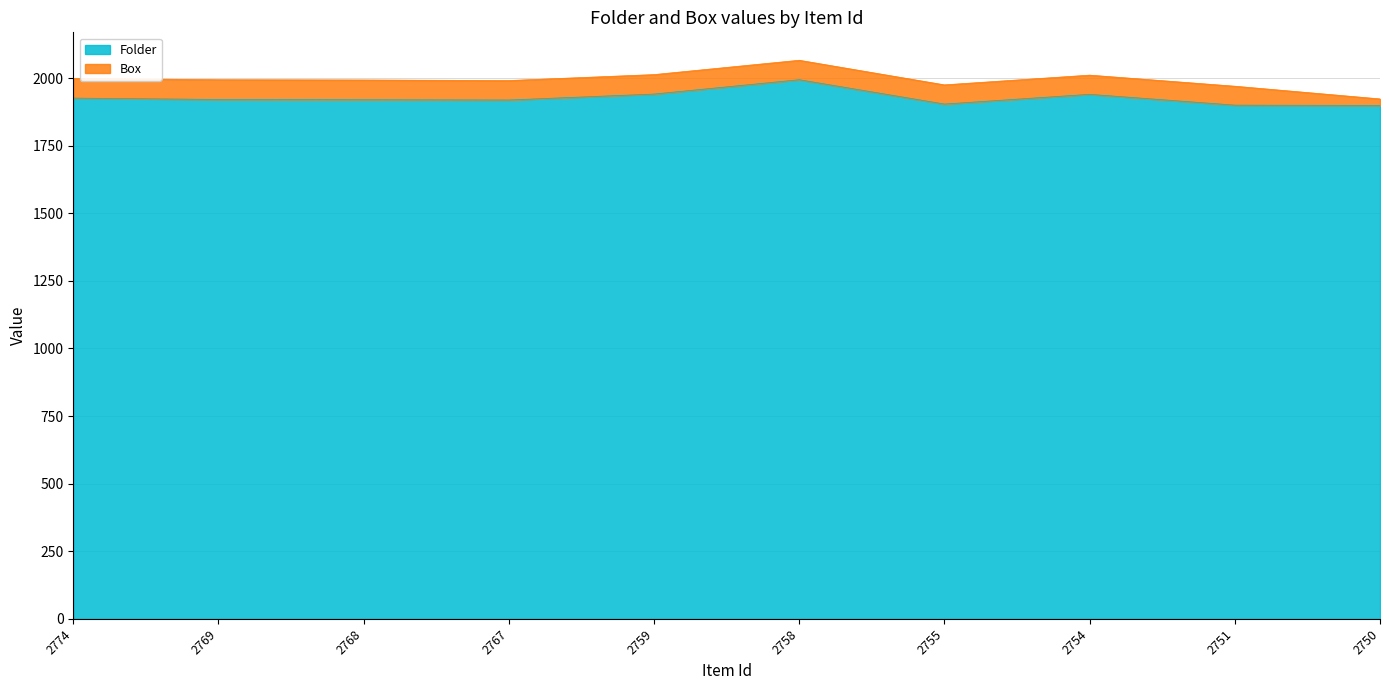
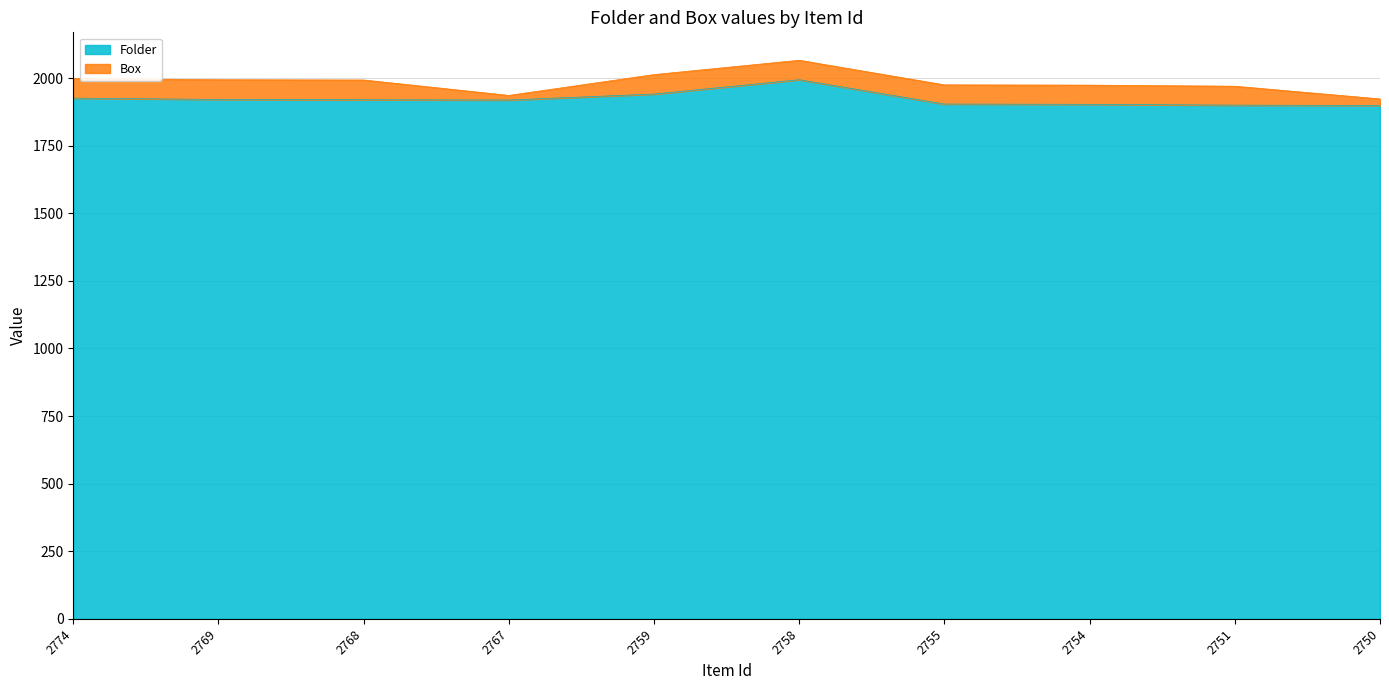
Box, 2767: 70 -> 20
Folder, 2754: 1940 -> 1900
